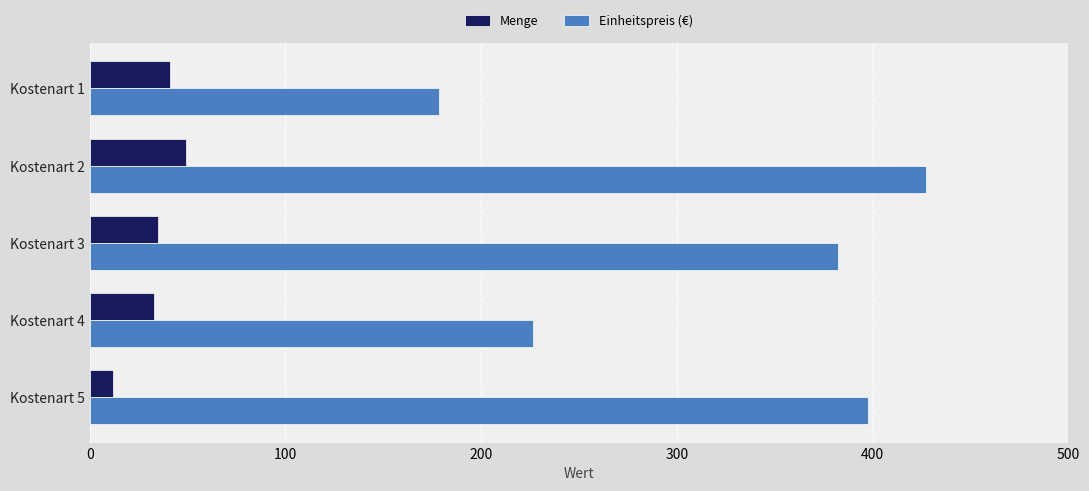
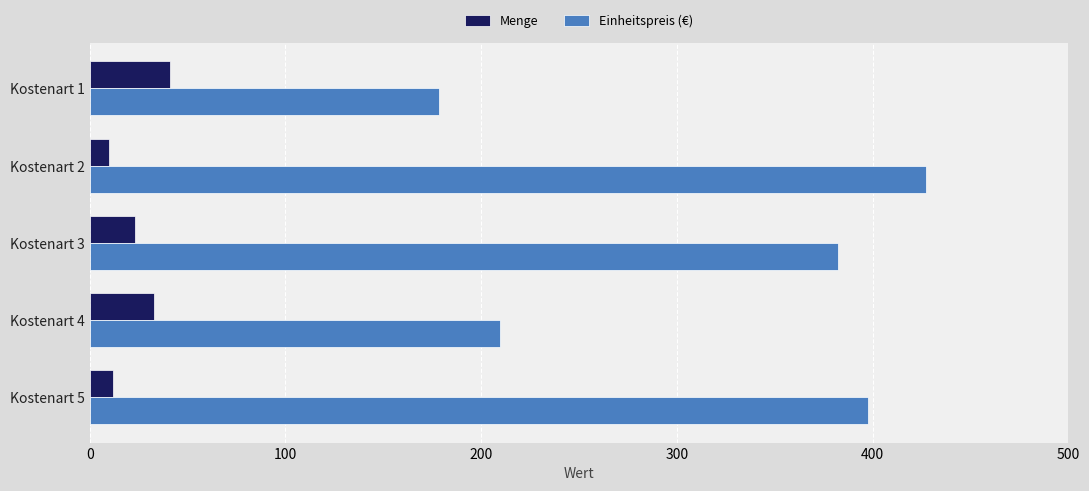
Menge, Kostenart 2: 49 -> 10
Menge, Kostenart 3: 35 -> 23
Einheitspreis (€), Kostenart 4: 227 -> 209
